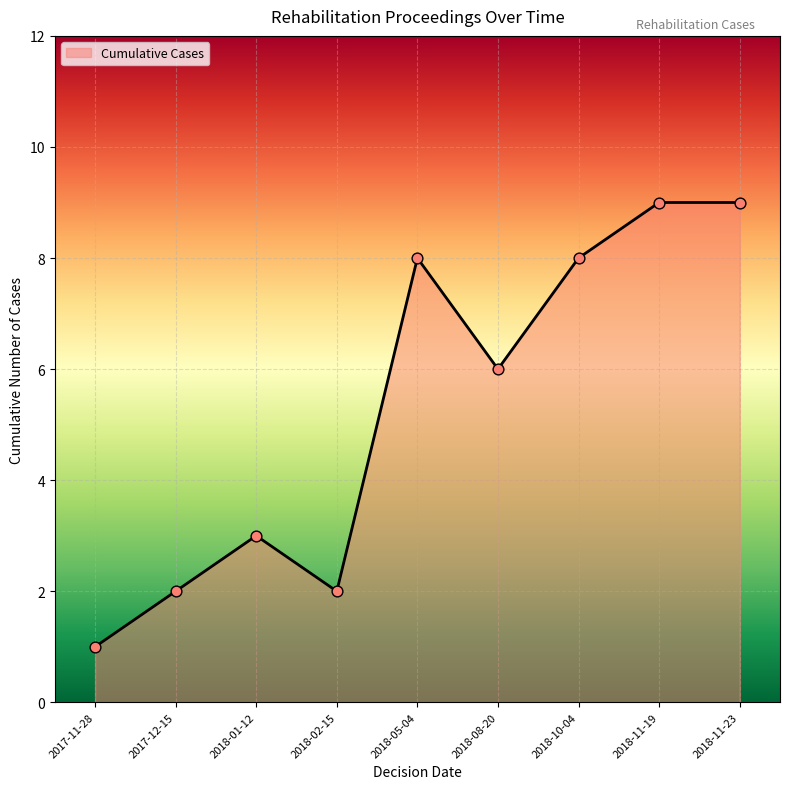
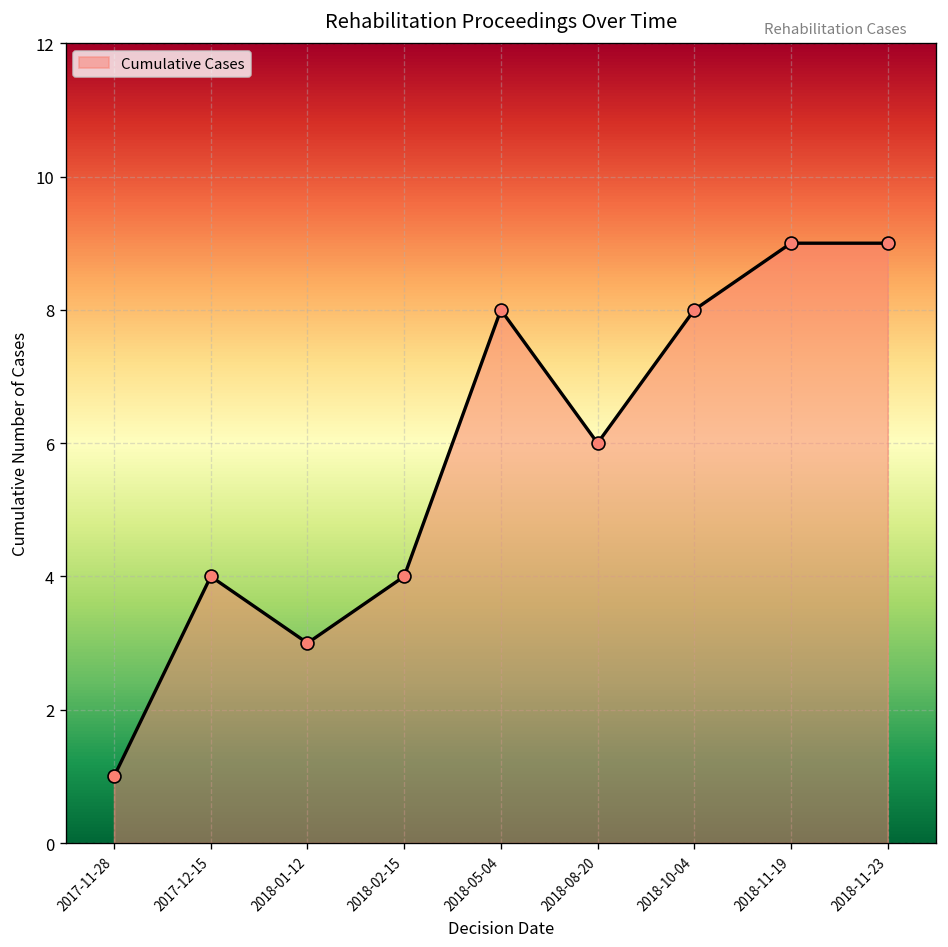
2017-12-15: 2 -> 4
2018-02-15: 2 -> 4
